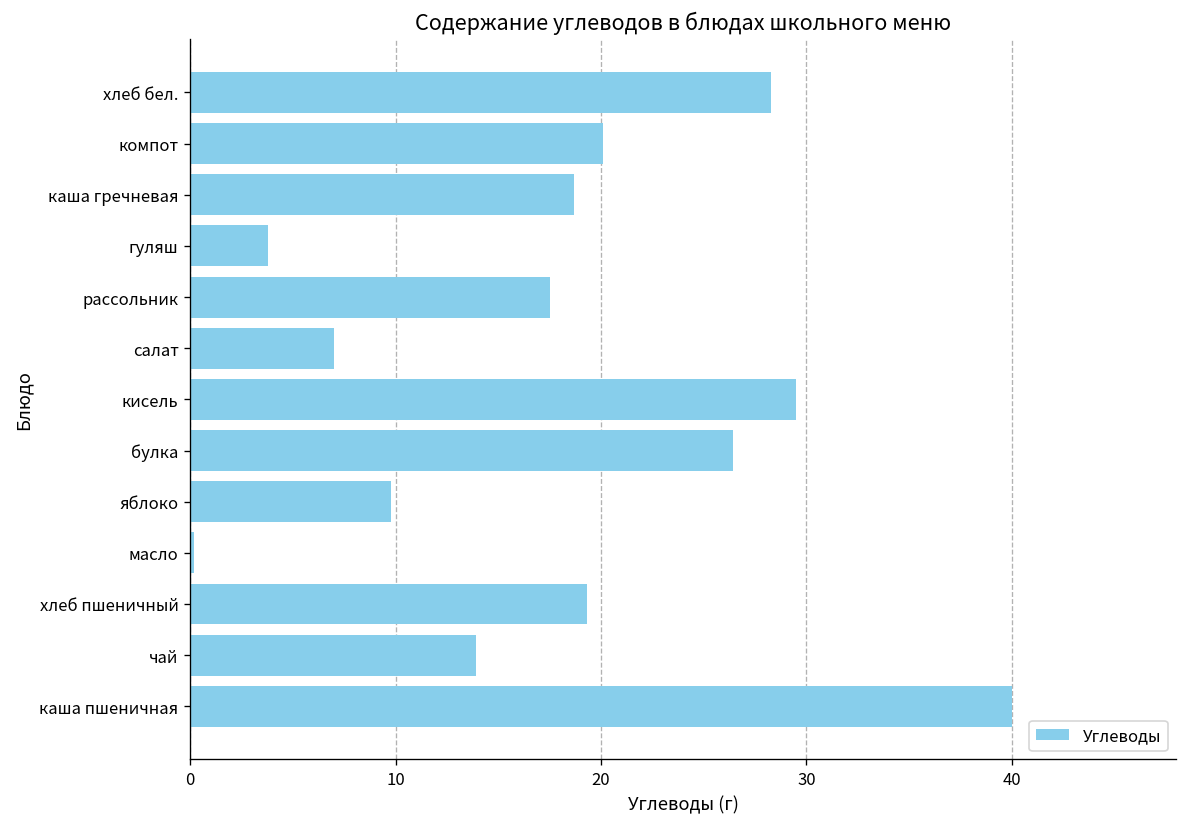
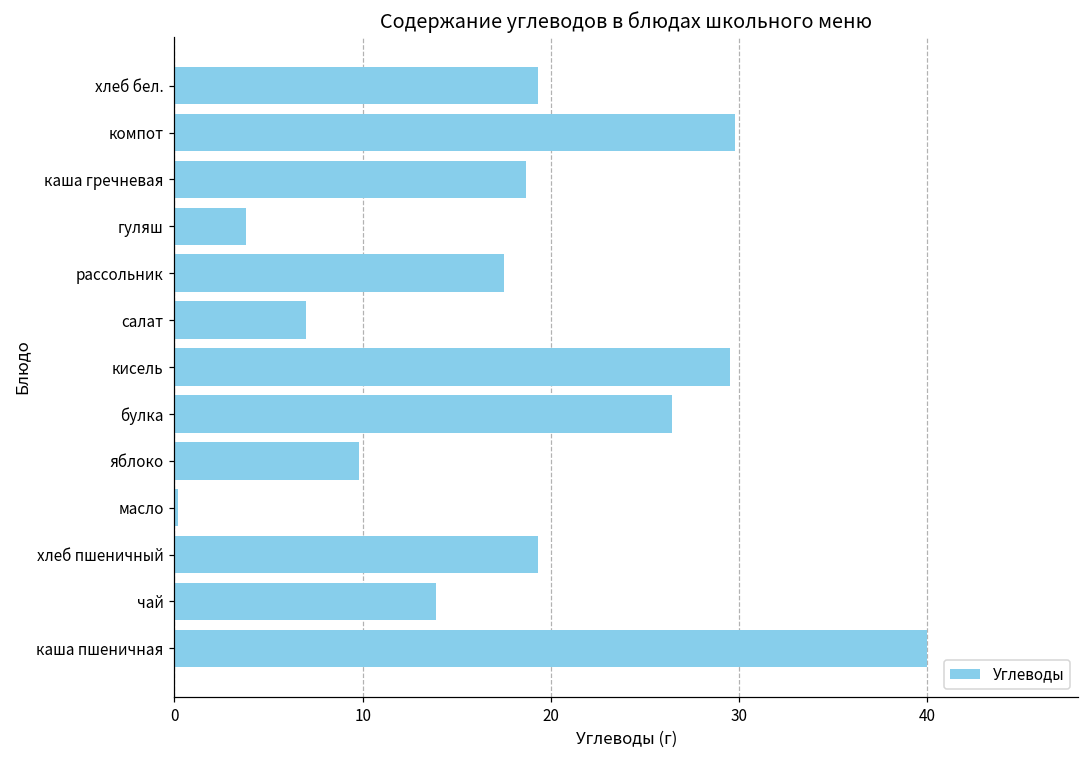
хлеб бел.: 28.3 -> 19.3
компот: 20.1 -> 29.8
